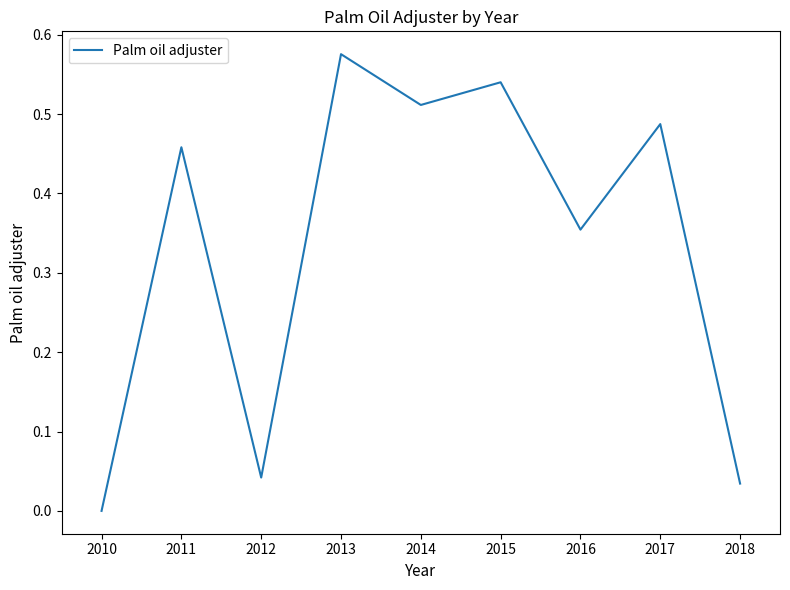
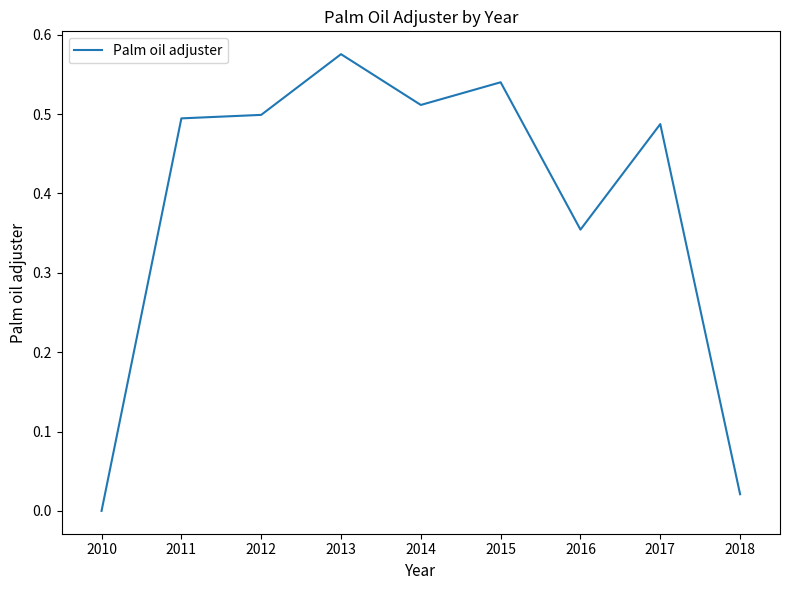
2011: 0.46 -> 0.49
2012: 0.04 -> 0.50
2018: 0.03 -> 0.02
